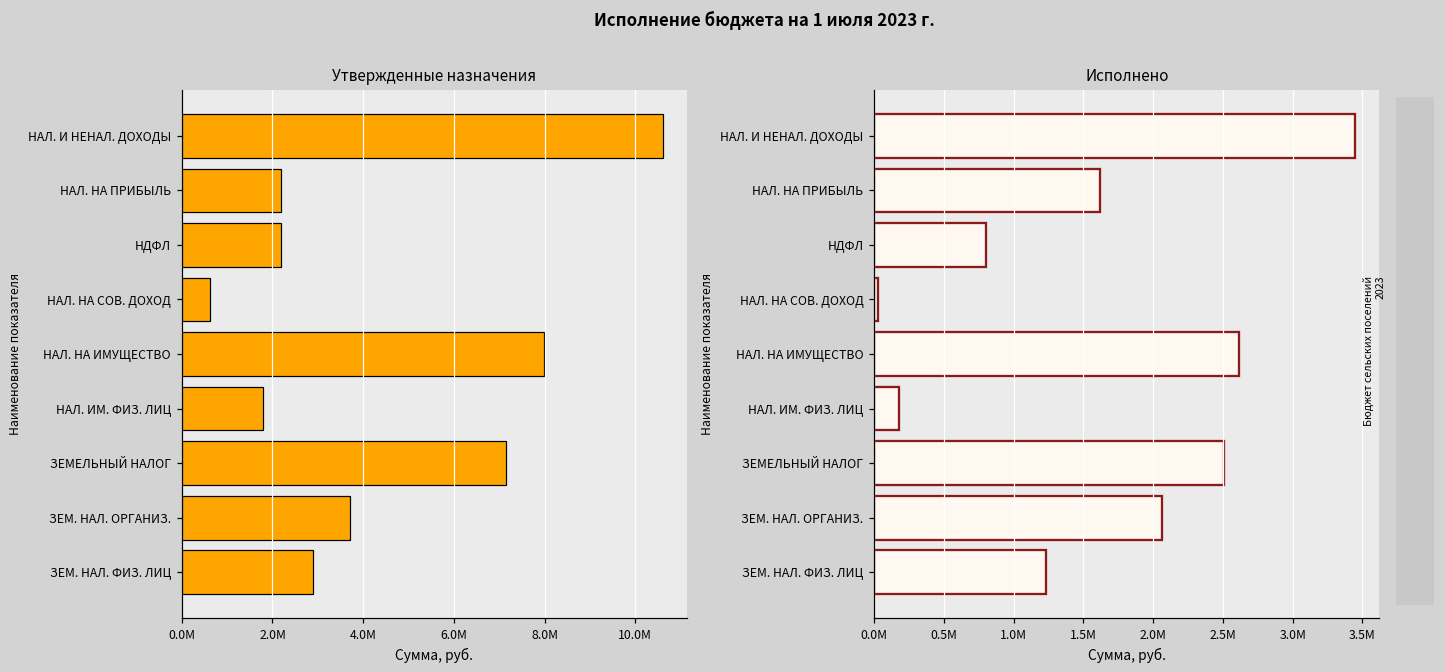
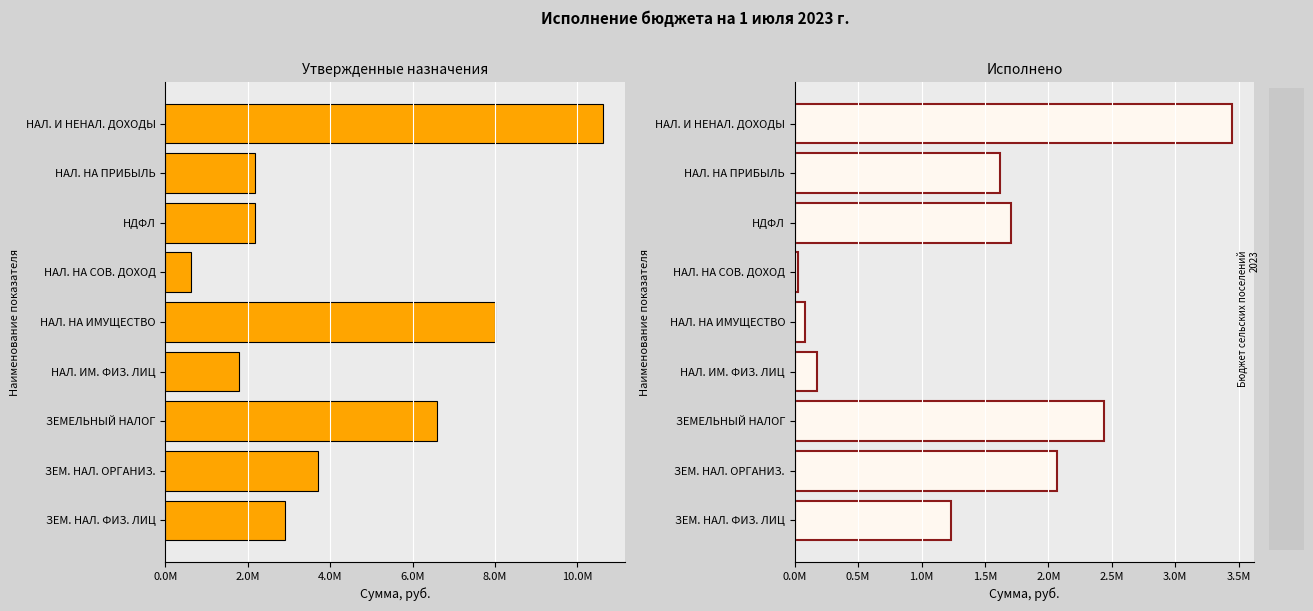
Утвержденные назначения, ЗЕМЕЛЬНЫЙ НАЛОГ: 7100000 -> 6600000
Исполнено, НДФЛ: 800000 -> 1710000
Исполнено, НАЛ. НА ИМУЩЕСТВО: 2620000 -> 80000
Исполнено, ЗЕМЕЛЬНЫЙ НАЛОГ: 2500000 -> 2440000
